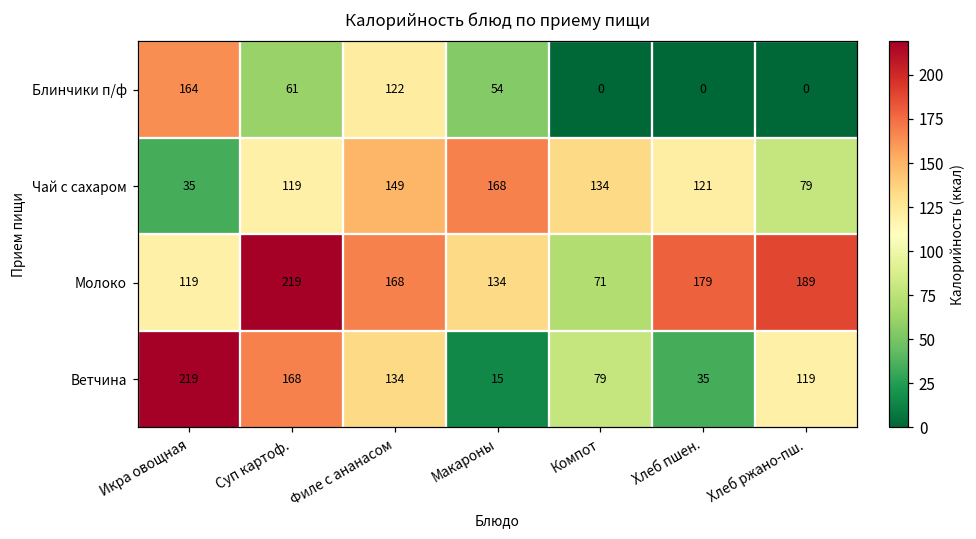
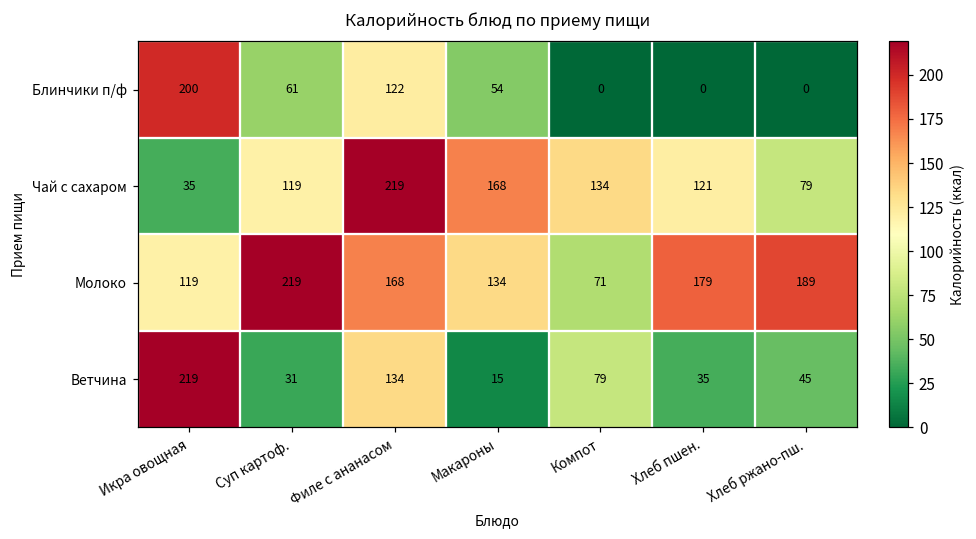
Блинчики п/ф, Икра овощная: 164 -> 200
Чай с сахаром, Филе с ананасом: 149 -> 219
Ветчина, Суп картоф.: 168 -> 31
Ветчина, Хлеб ржано-пш.: 119 -> 45
